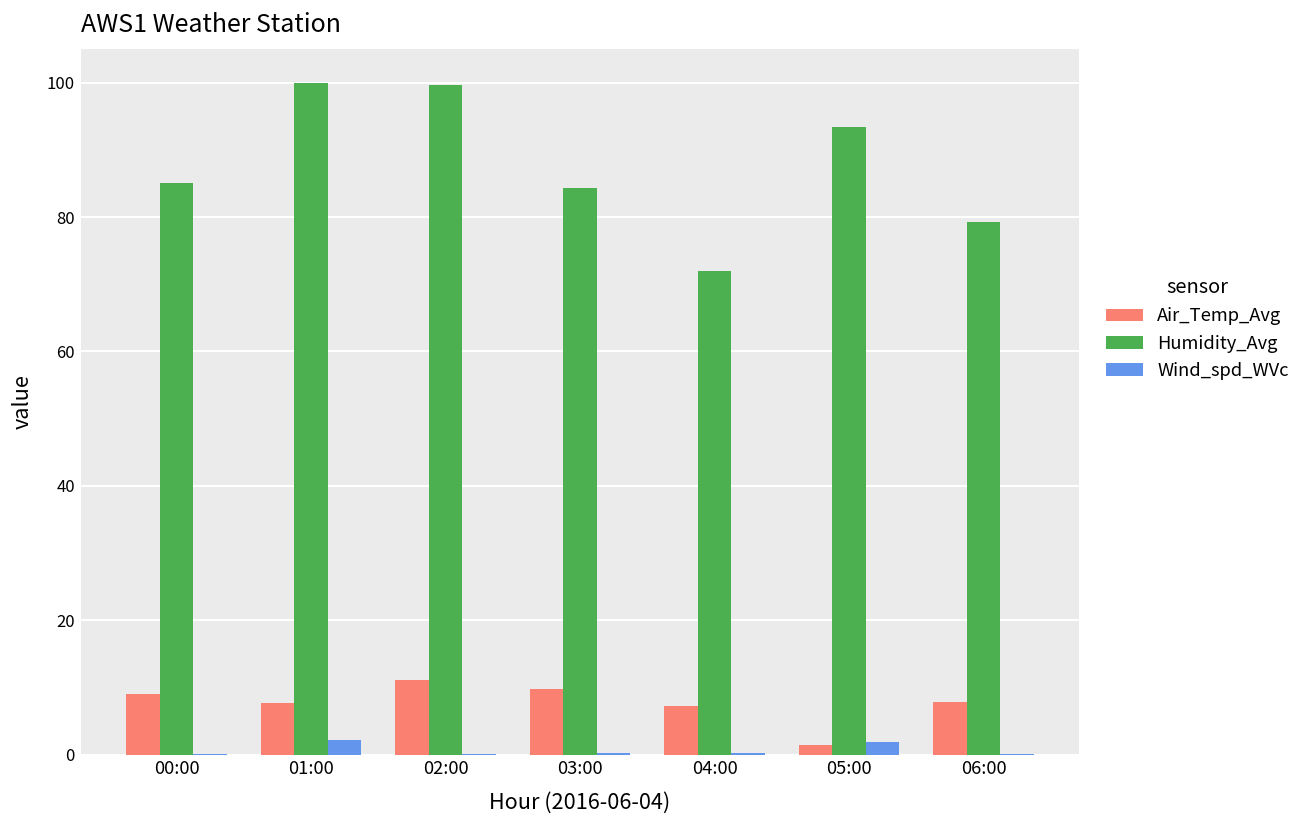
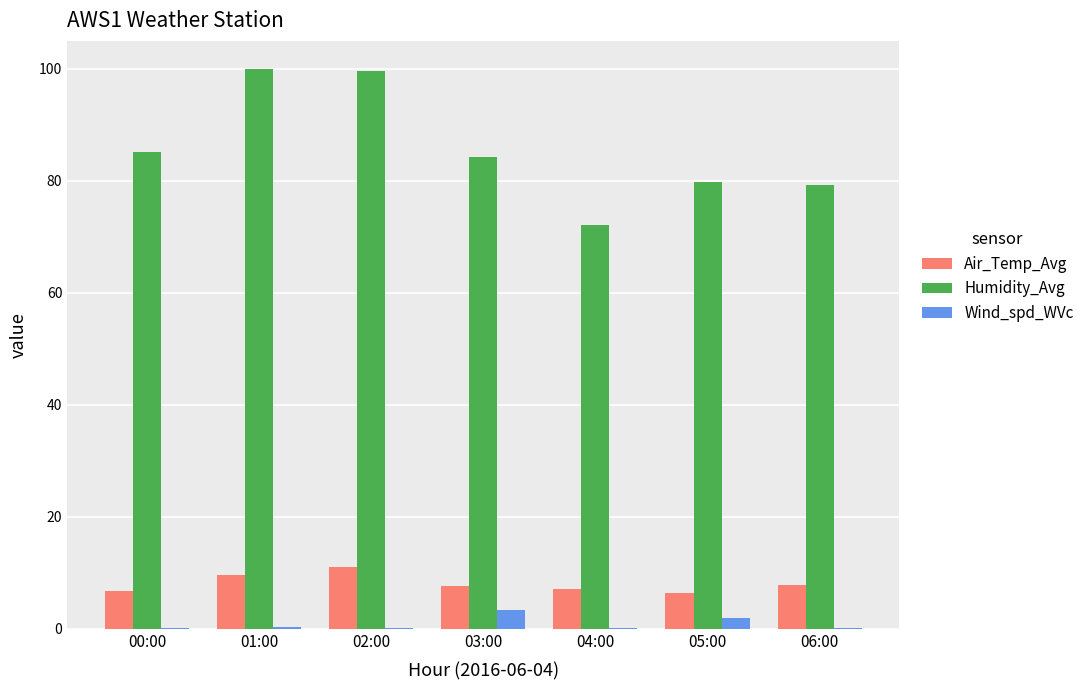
Air_Temp_Avg, 00:00: 9 -> 7
Air_Temp_Avg, 01:00: 8 -> 10
Wind_spd_WVc, 01:00: 2 -> 0
Air_Temp_Avg, 03:00: 10 -> 8
Wind_spd_WVc, 03:00: 0 -> 3
Air_Temp_Avg, 05:00: 1 -> 6
Humidity_Avg, 05:00: 93 -> 80
